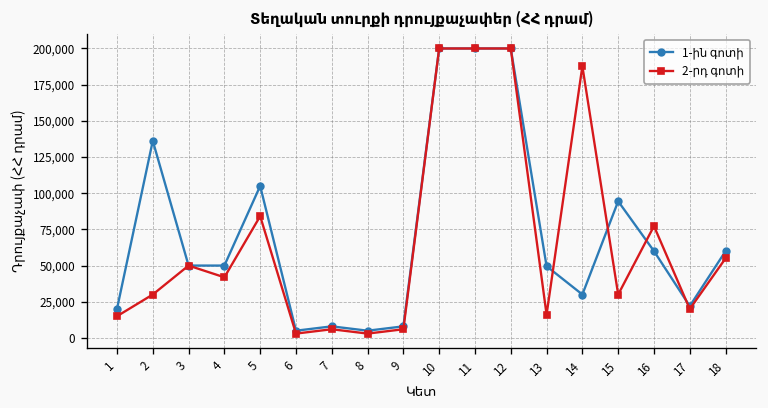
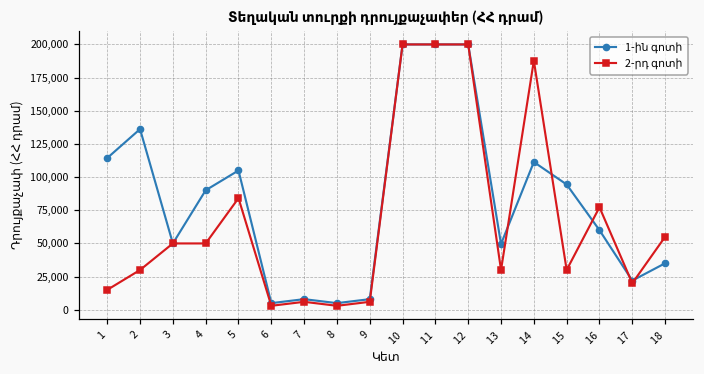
1-ին գոտի, 1: 20,000 -> 114,000
1-ին գոտի, 4: 50,000 -> 90,000
2-րդ գոտի, 4: 42,000 -> 50,000
2-րդ գոտի, 13: 16,000 -> 30,000
1-ին գոտի, 14: 30,000 -> 111,000
1-ին գոտի, 18: 60,000 -> 35,000
